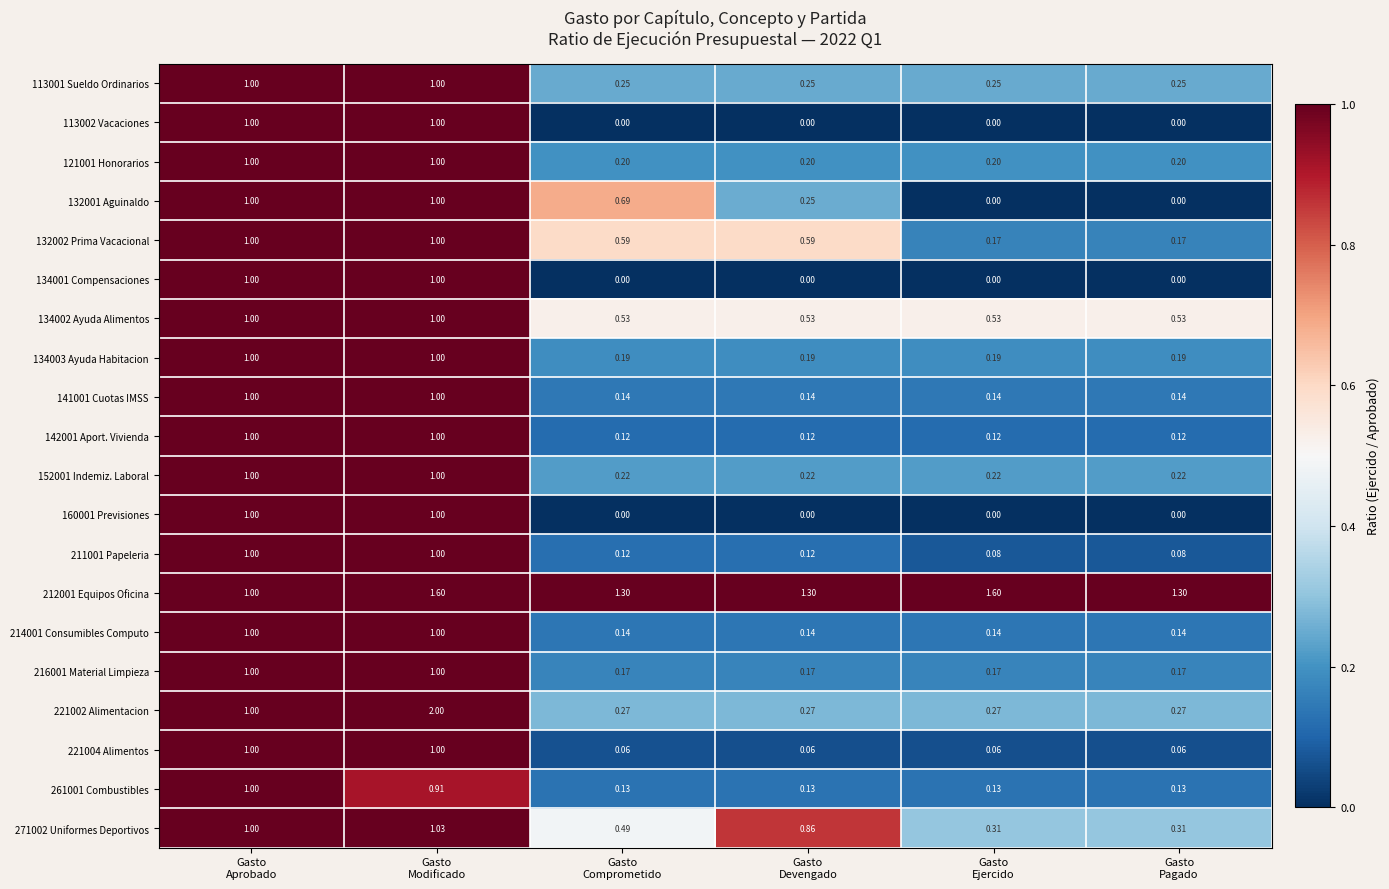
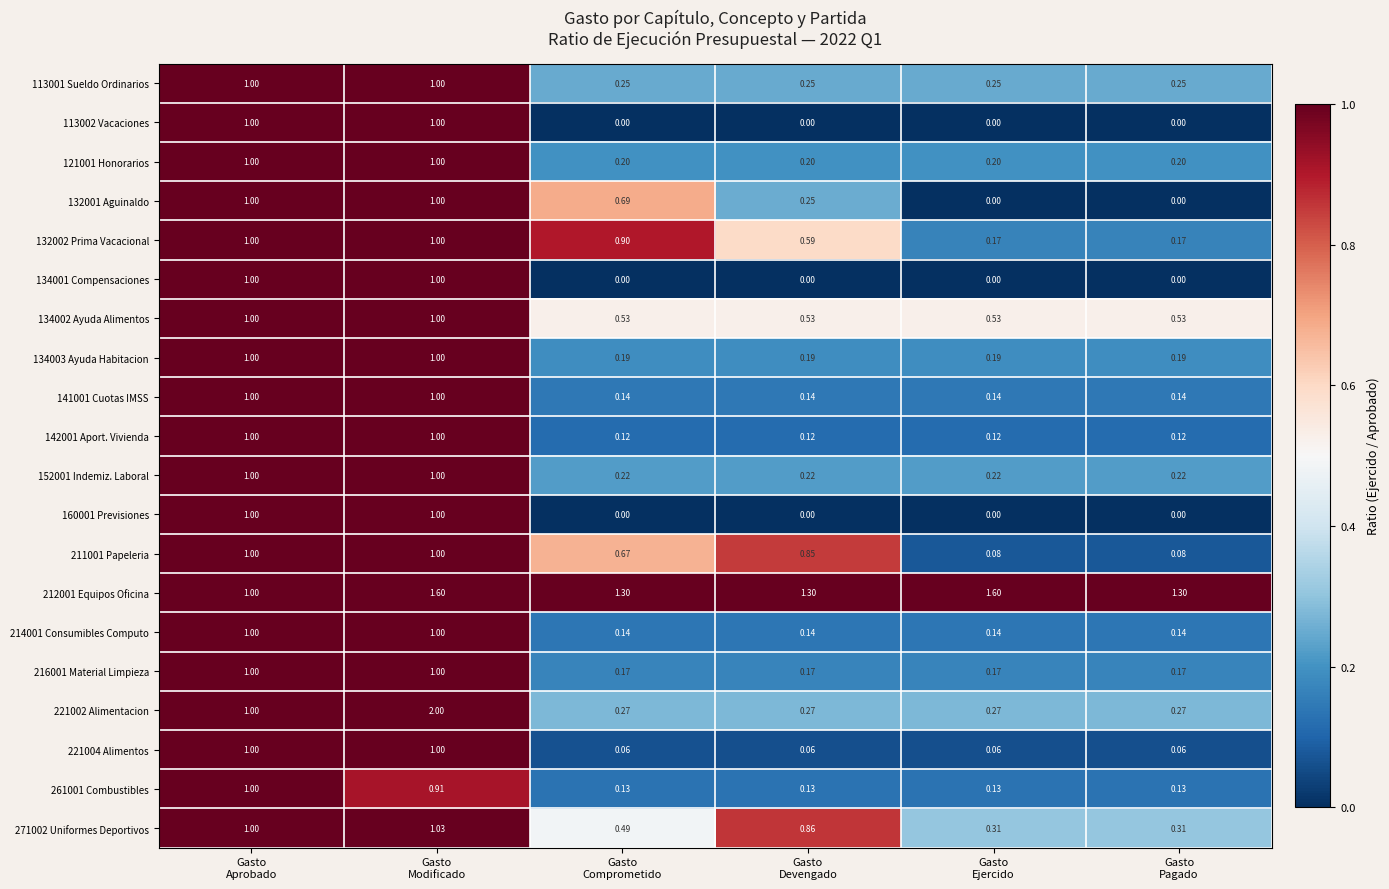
132002 Prima Vacacional, Gasto Comprometido: 0.59 -> 0.90
211001 Papeleria, Gasto Comprometido: 0.12 -> 0.67
211001 Papeleria, Gasto Devengado: 0.12 -> 0.85
